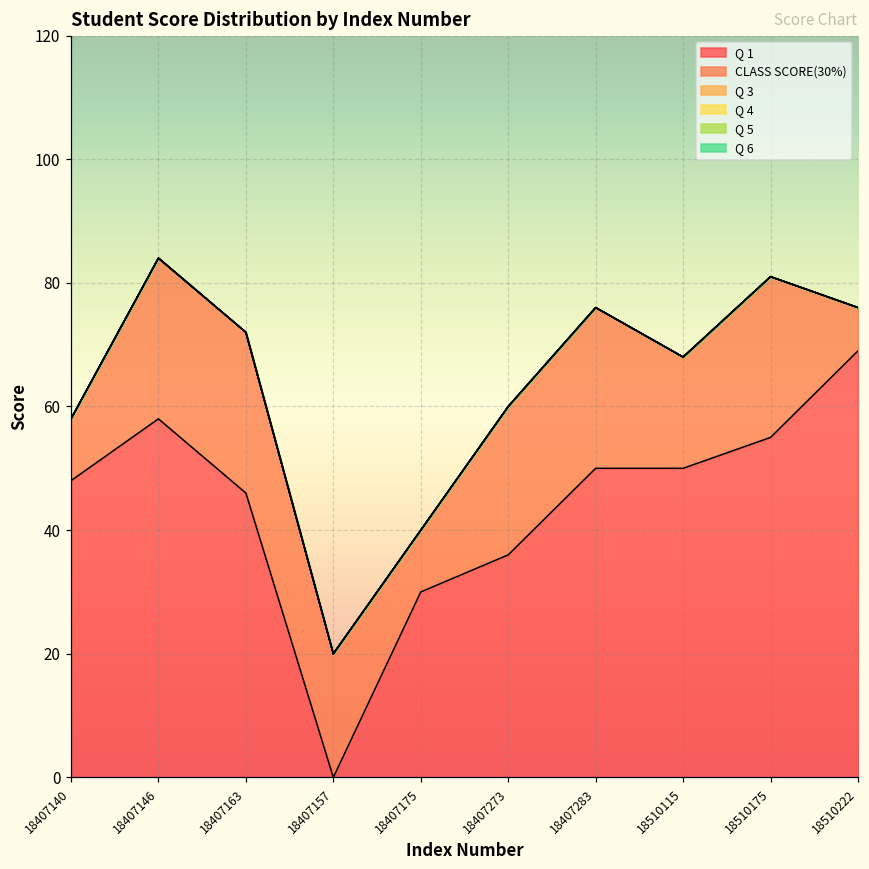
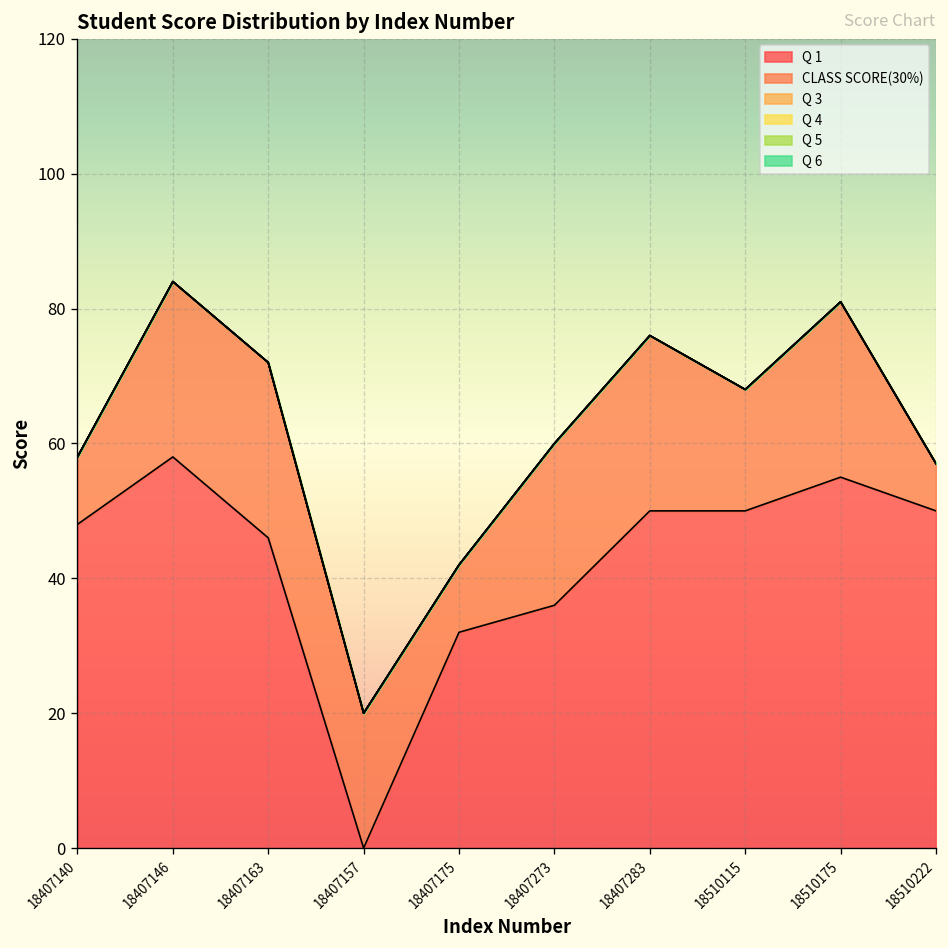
Q 1, 18407175: 30 -> 32
Q 1, 18510222: 69 -> 50
